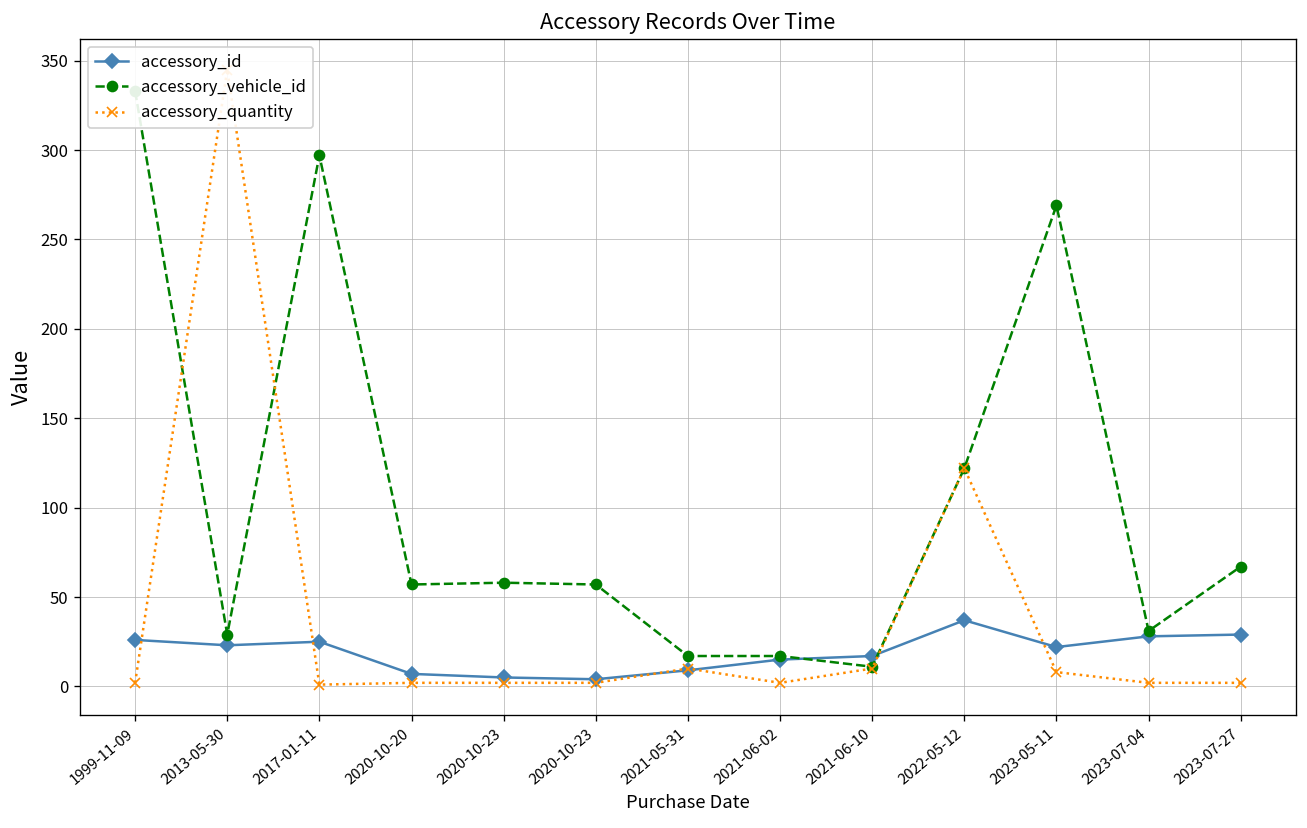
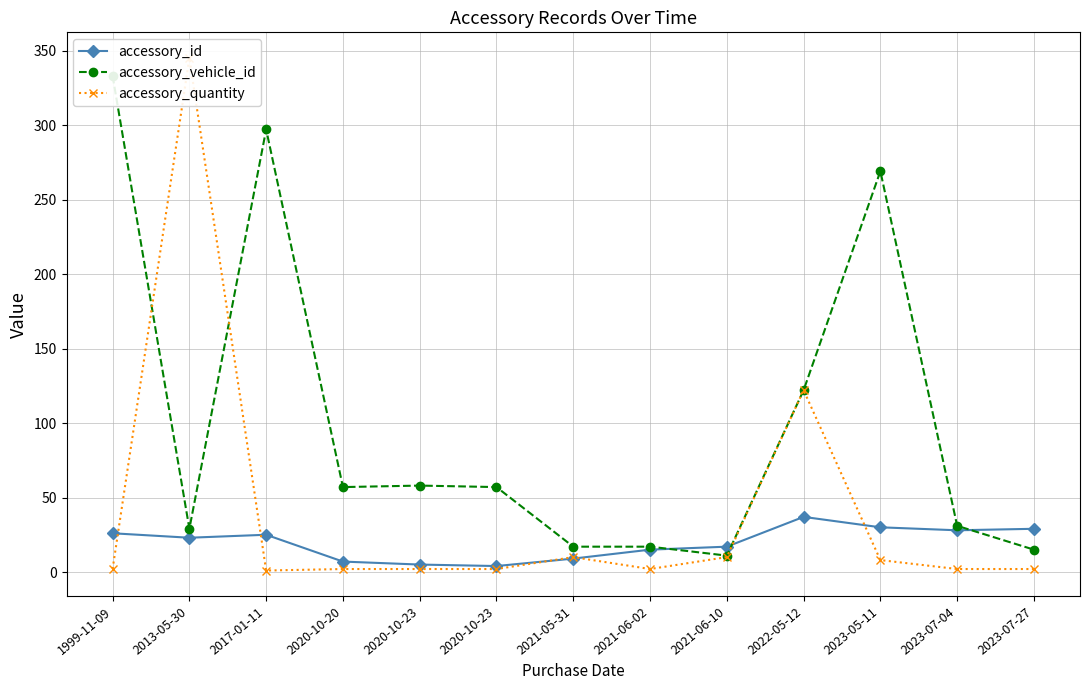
accessory_id, 2023-05-11: 22 -> 30
accessory_vehicle_id, 2023-07-27: 67 -> 15
